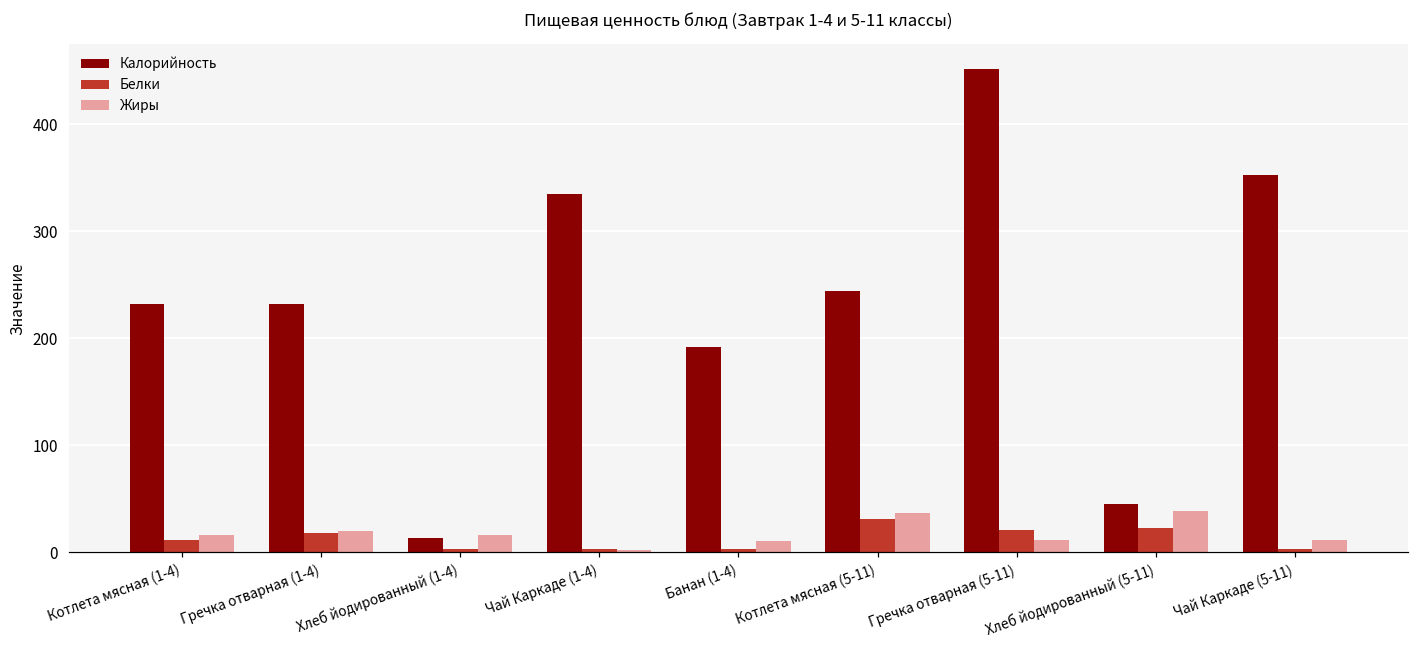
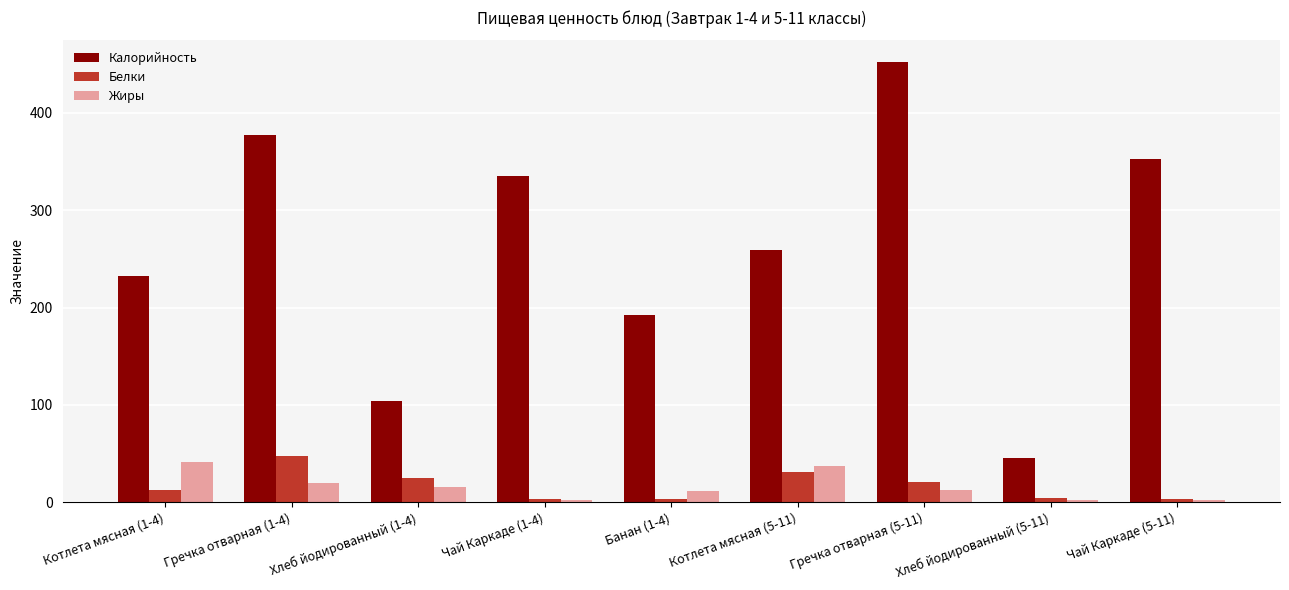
Жиры, Котлета мясная (1-4): 20 -> 40
Калорийность, Гречка отварная (1-4): 230 -> 380
Белки, Гречка отварная (1-4): 20 -> 50
Калорийность, Хлеб йодированный (1-4): 10 -> 100
Белки, Хлеб йодированный (1-4): 0 -> 20
Калорийность, Котлета мясная (5-11): 240 -> 260
Белки, Хлеб йодированный (5-11): 20 -> 0
Жиры, Хлеб йодированный (5-11): 40 -> 0
Жиры, Чай Каркаде (5-11): 10 -> 0
